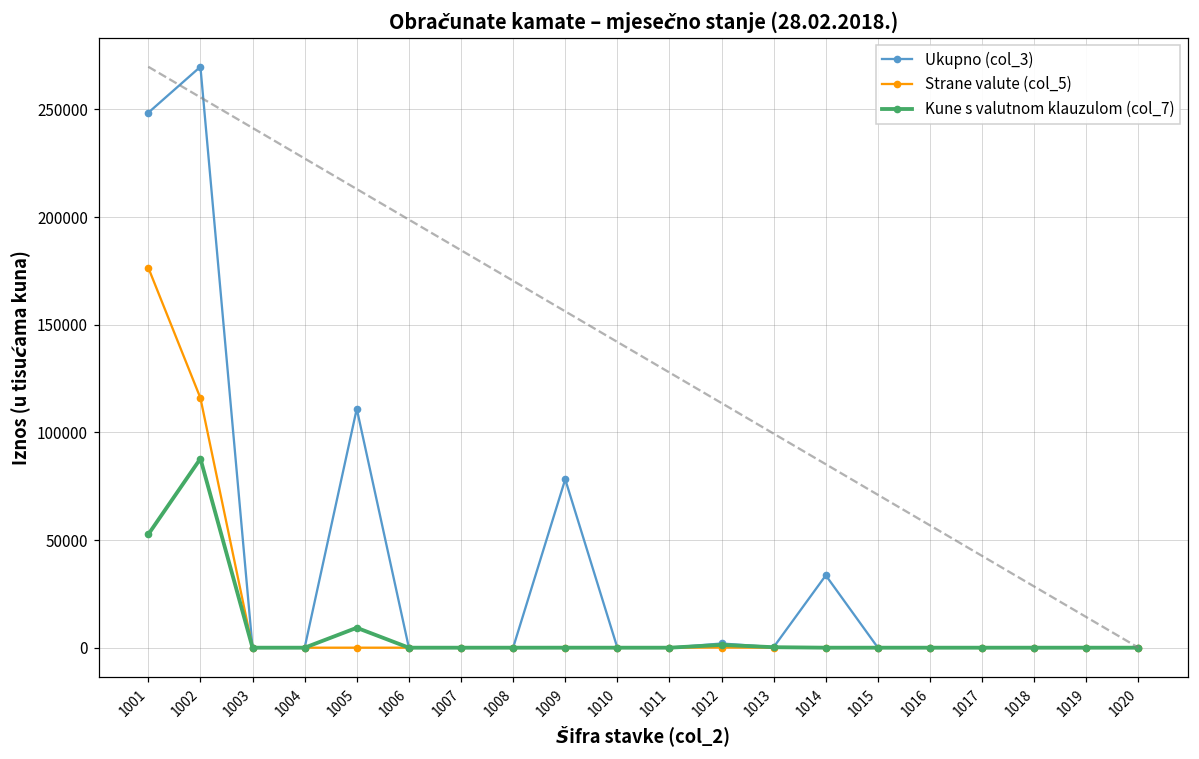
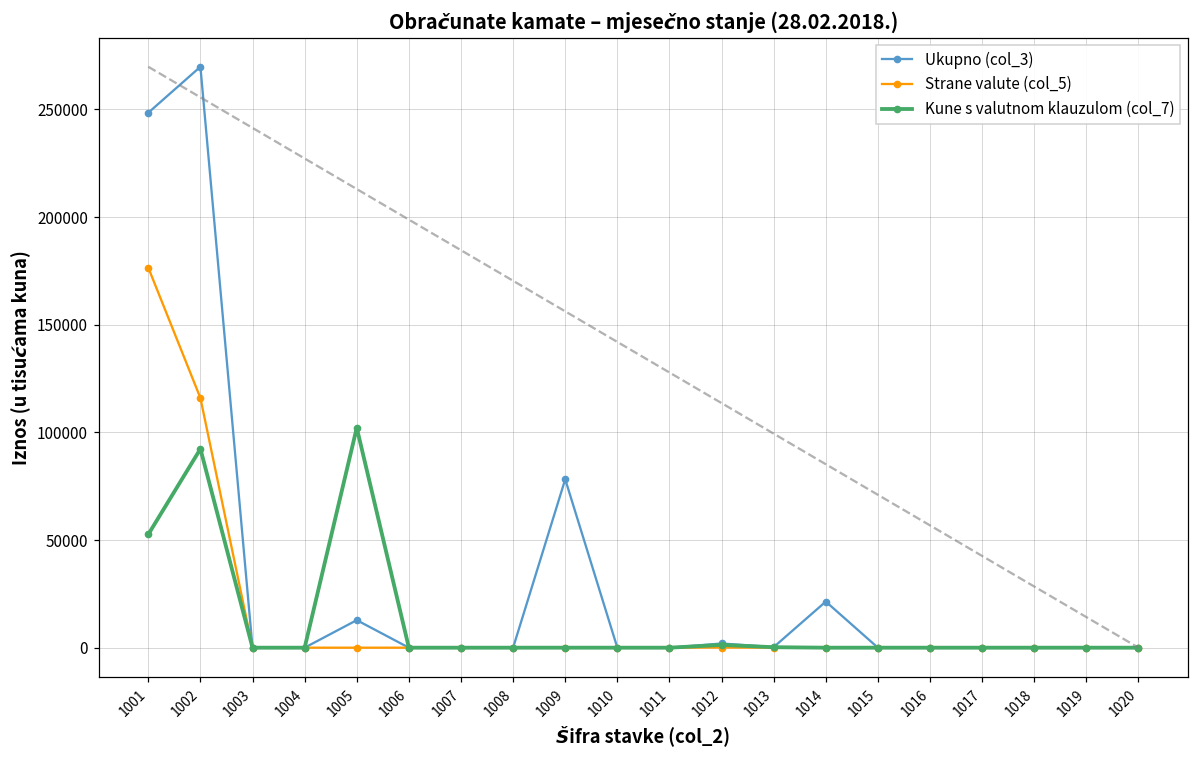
Kune s valutnom klauzulom (col_7), 1002: 88000 -> 92000
Ukupno (col_3), 1005: 111000 -> 13000
Kune s valutnom klauzulom (col_7), 1005: 9000 -> 102000
Ukupno (col_3), 1014: 34000 -> 21000
